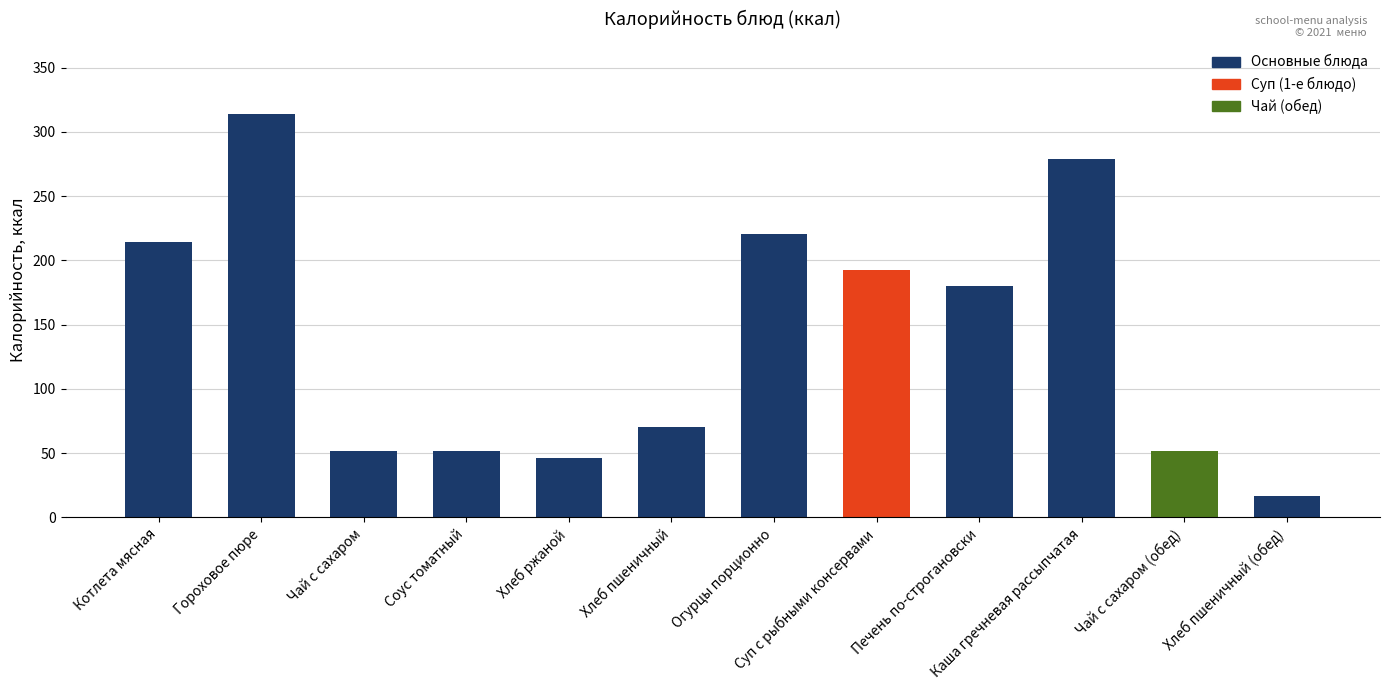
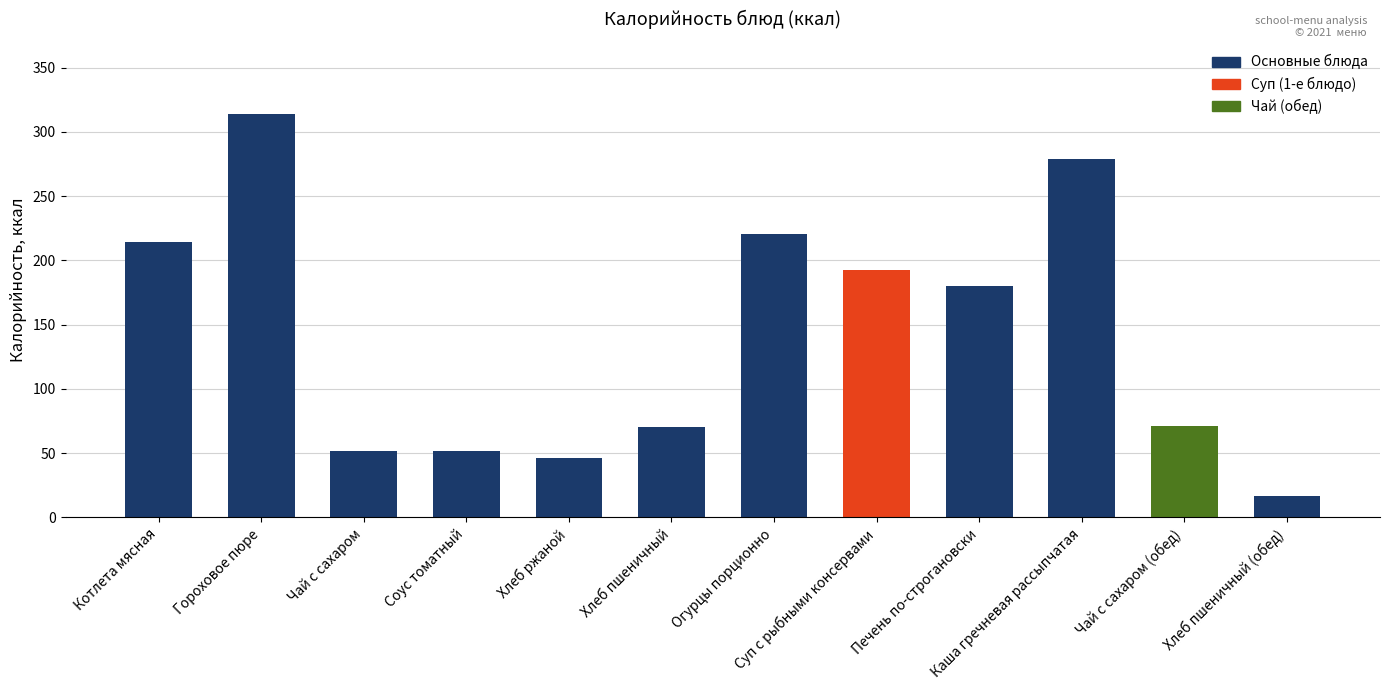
Чай с сахаром (обед): 52 -> 71
